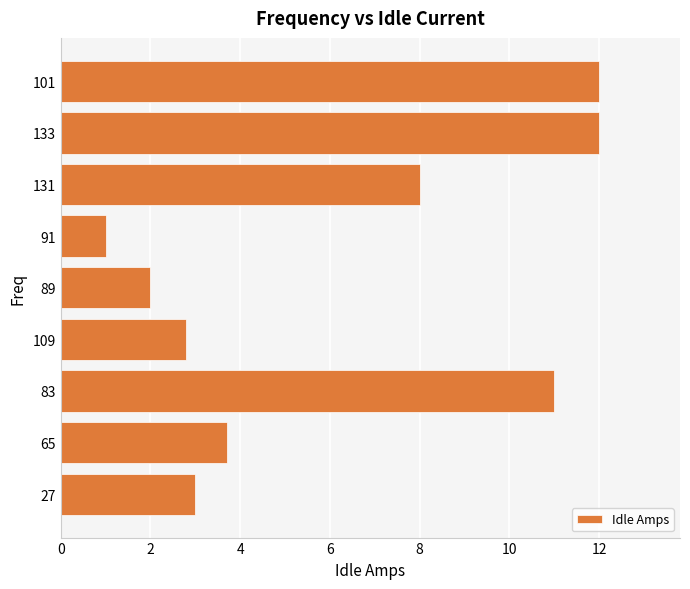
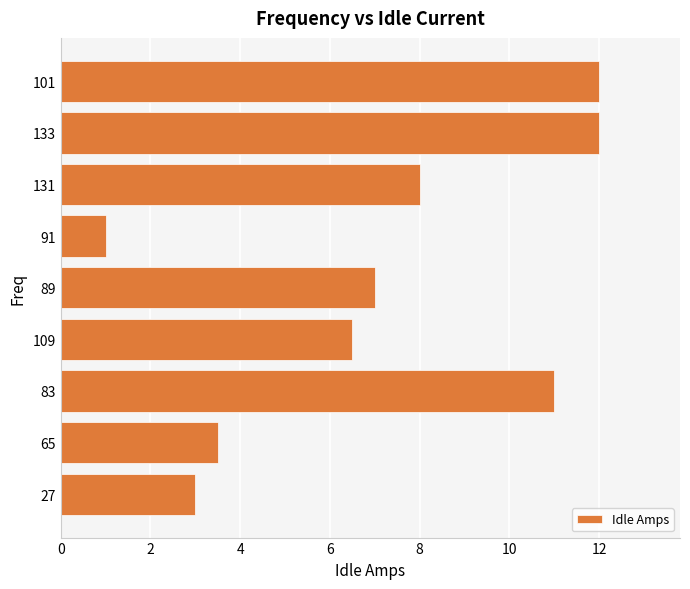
89: 2 -> 7
109: 2.8 -> 6.5
65: 3.7 -> 3.5
